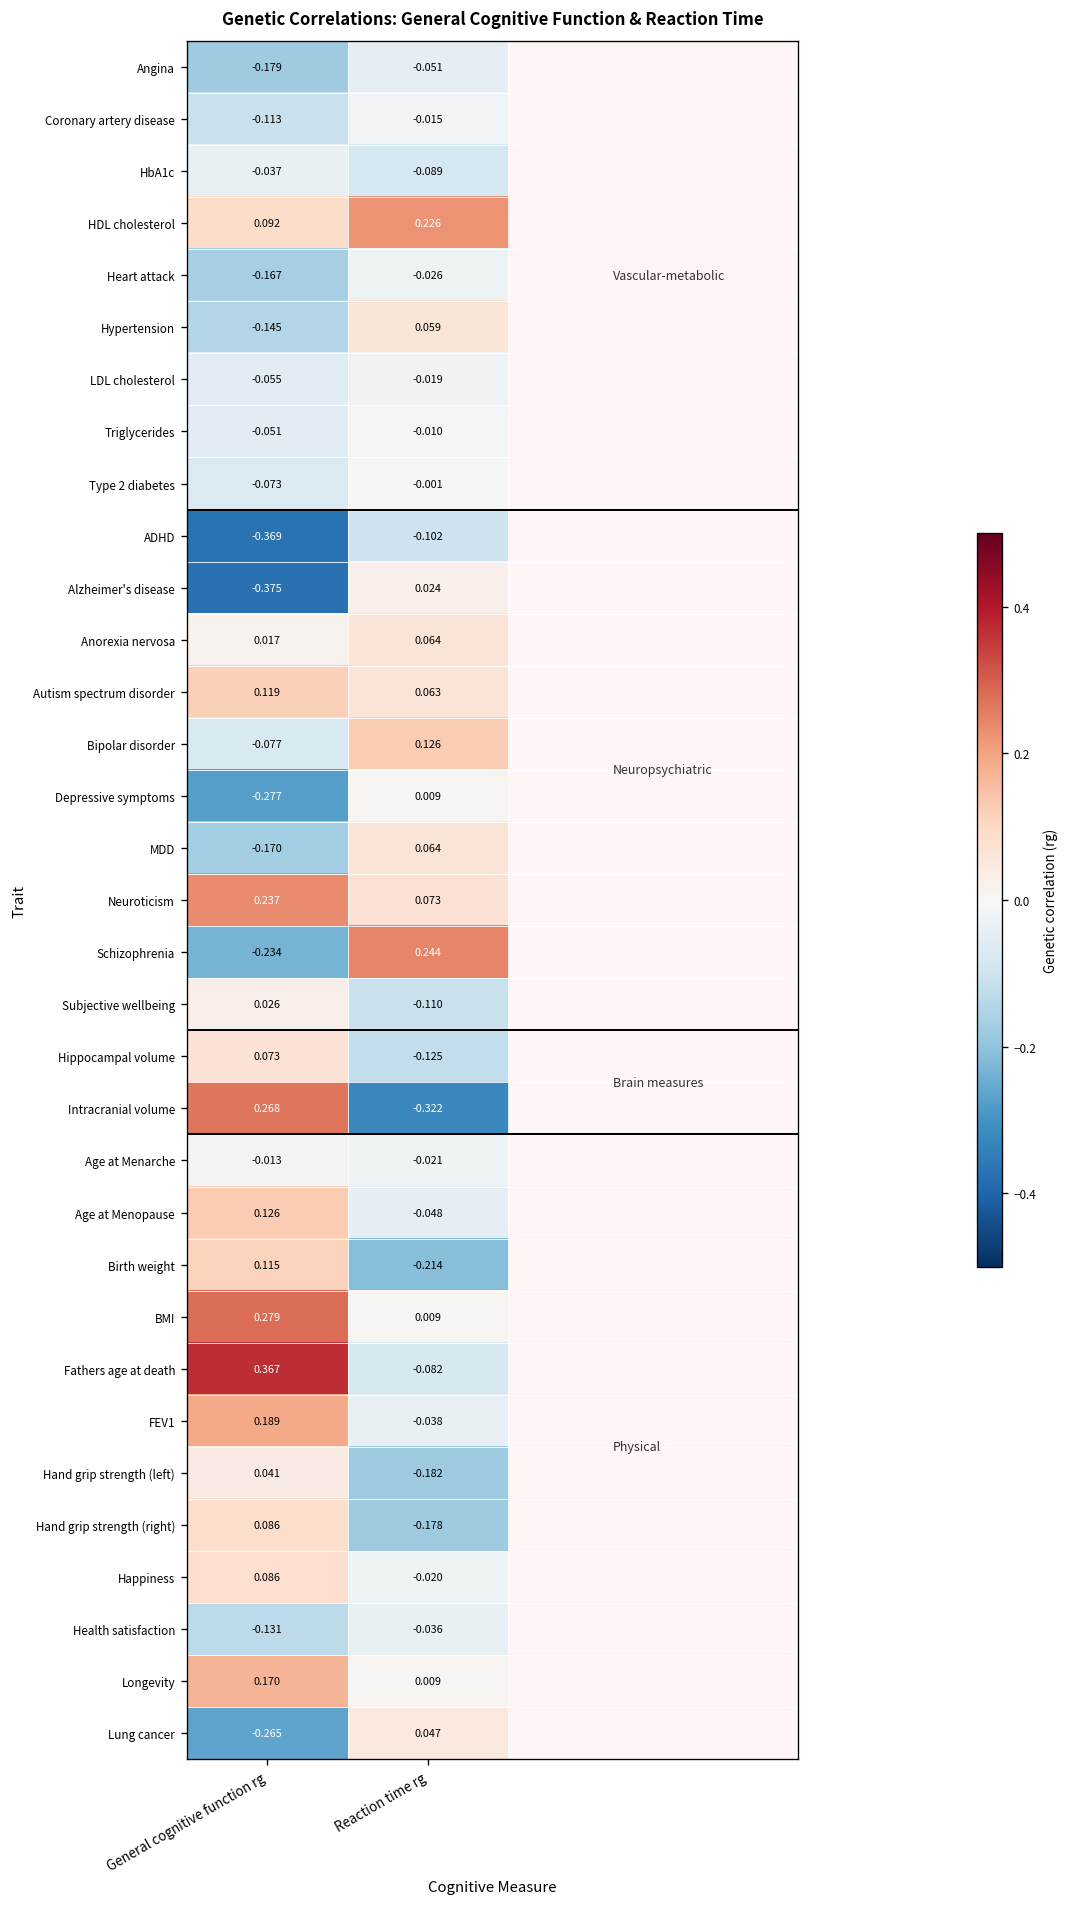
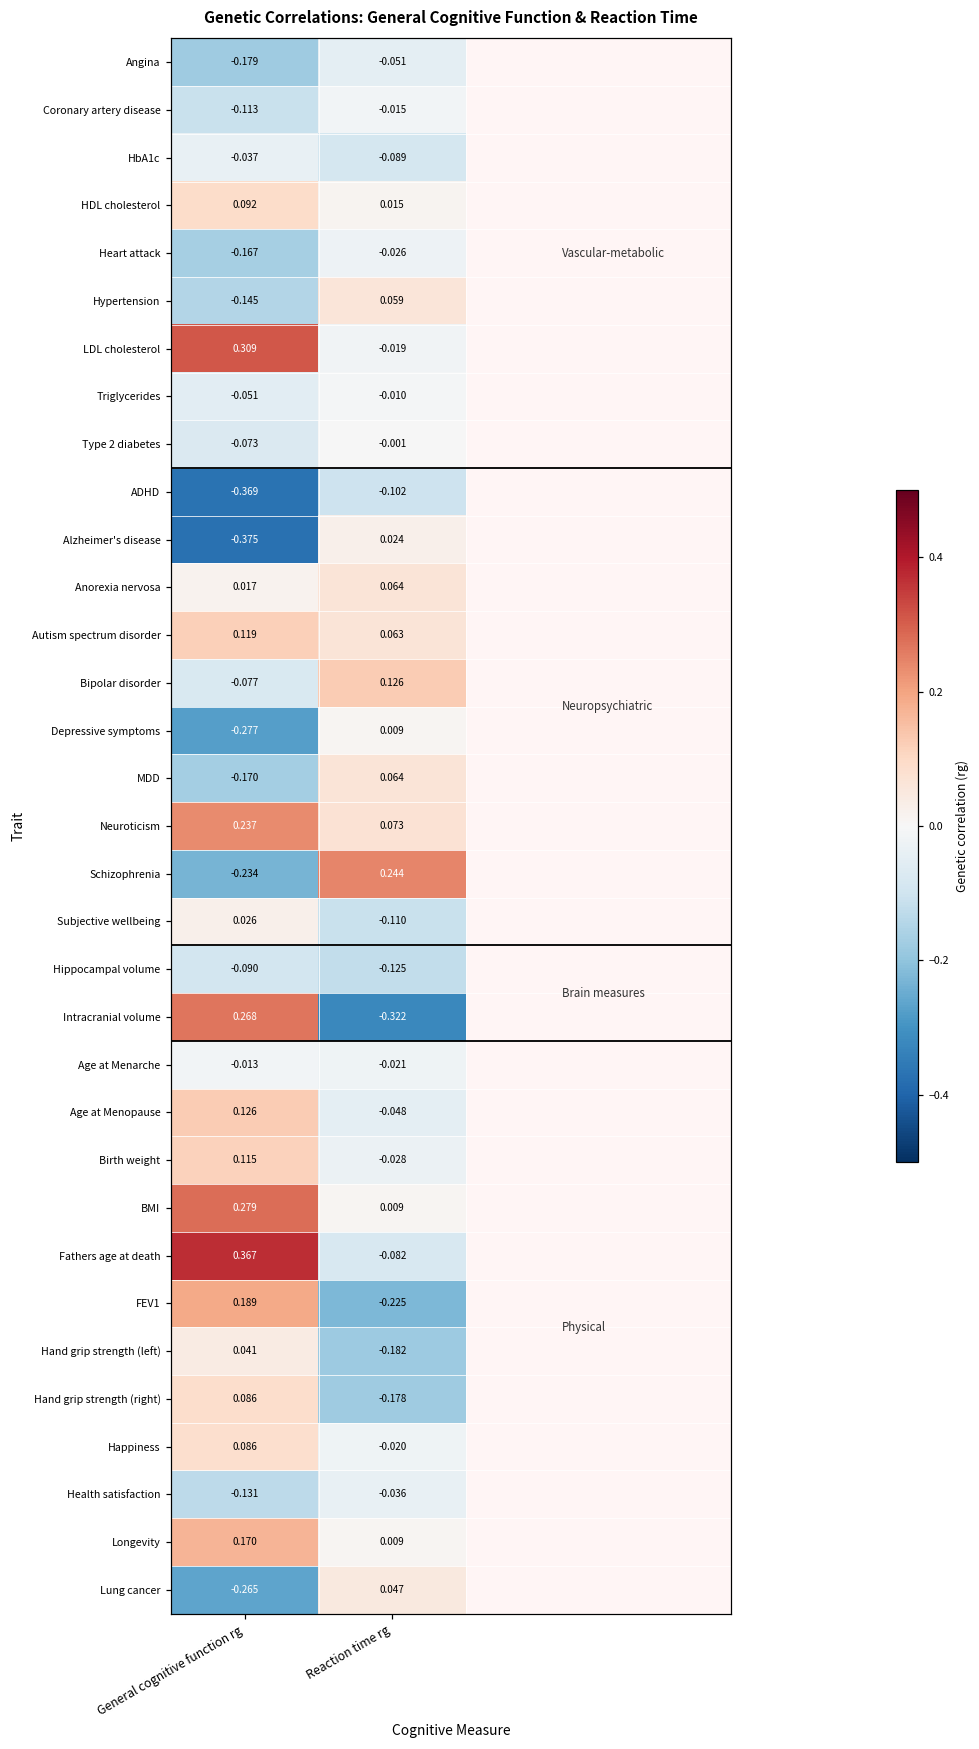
HDL cholesterol, Reaction time rg: 0.226 -> 0.015
LDL cholesterol, General cognitive function rg: -0.055 -> 0.309
Hippocampal volume, General cognitive function rg: 0.073 -> -0.090
Birth weight, Reaction time rg: -0.214 -> -0.028
FEV1, Reaction time rg: -0.038 -> -0.225
